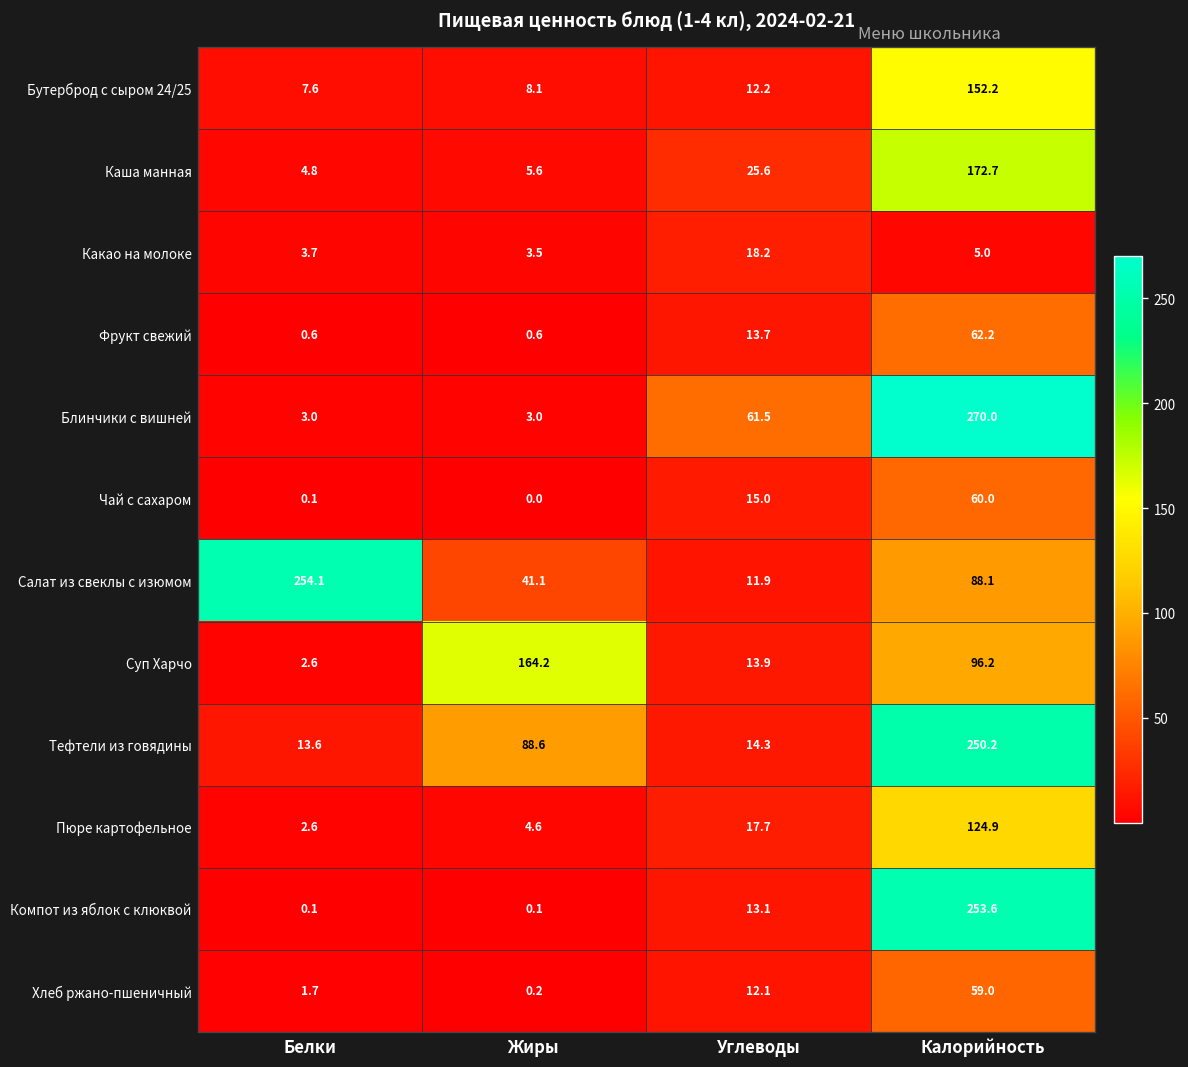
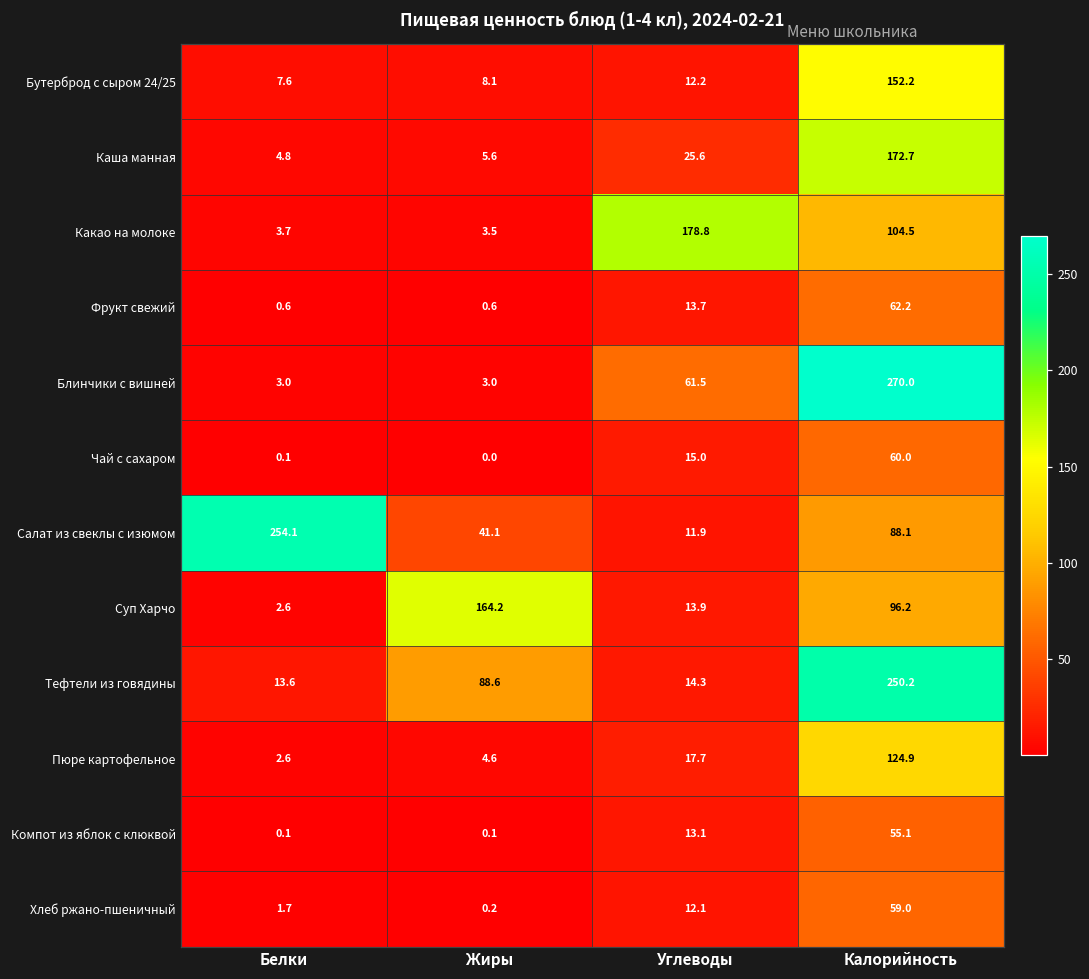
Какао на молоке, Углеводы: 18.2 -> 178.8
Какао на молоке, Калорийность: 5.0 -> 104.5
Компот из яблок с клюквой, Калорийность: 253.6 -> 55.1
